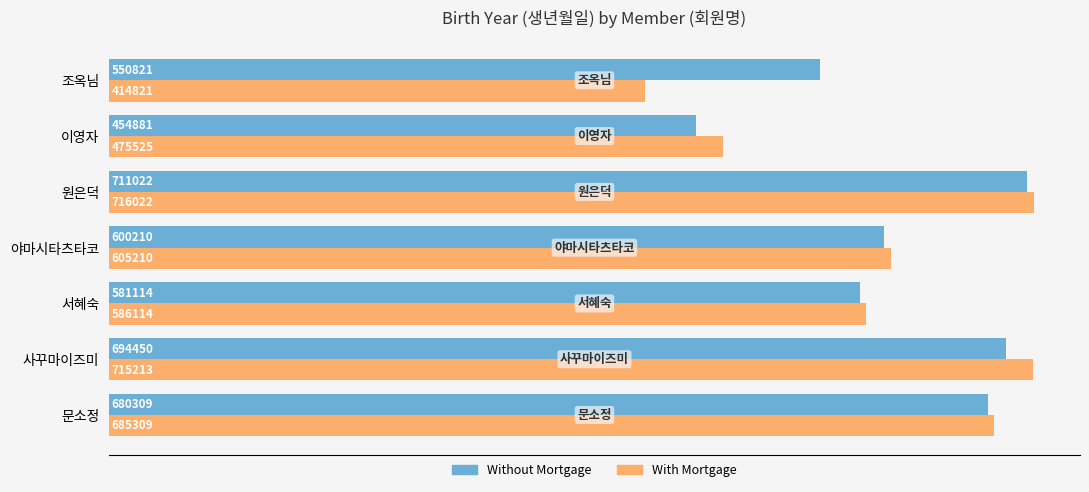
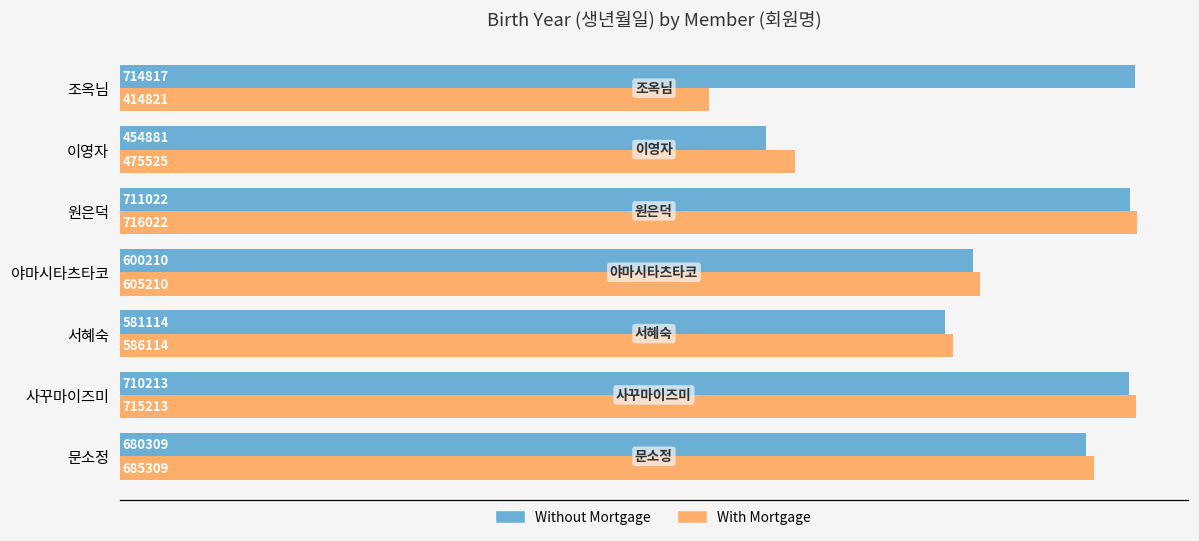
Without Mortgage, 조옥님: 550821 -> 714817
Without Mortgage, 사꾸마이즈미: 694450 -> 710213
